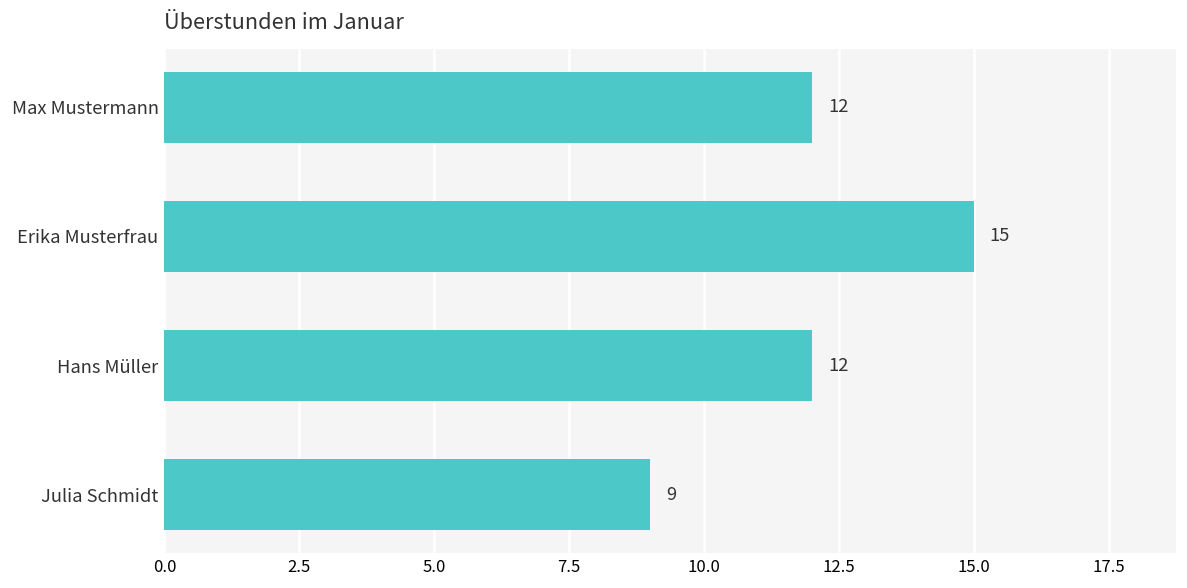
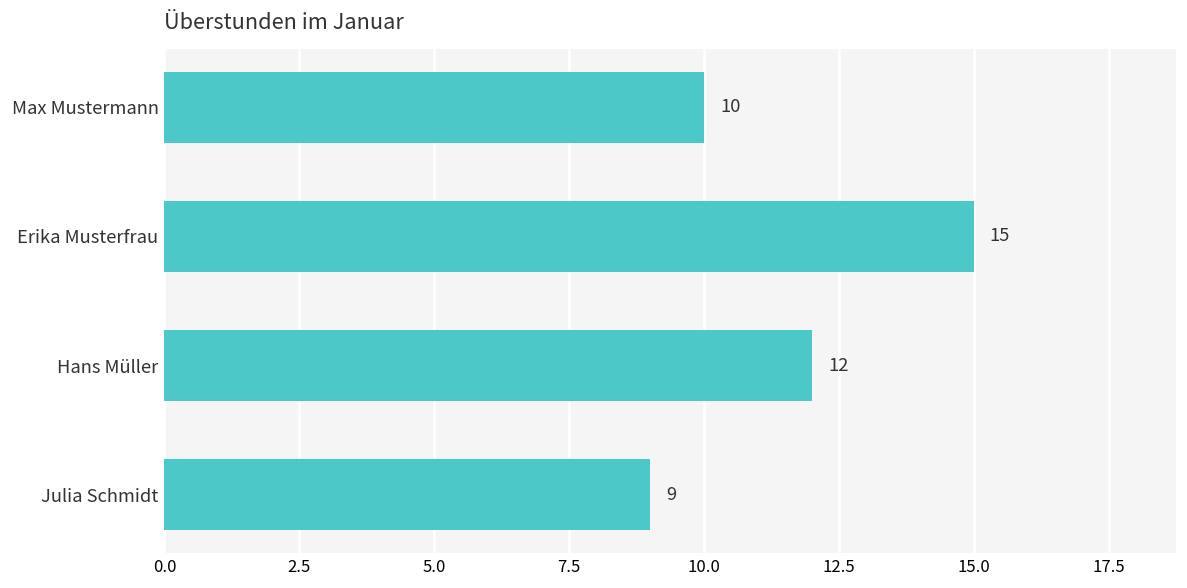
Max Mustermann: 12 -> 10
